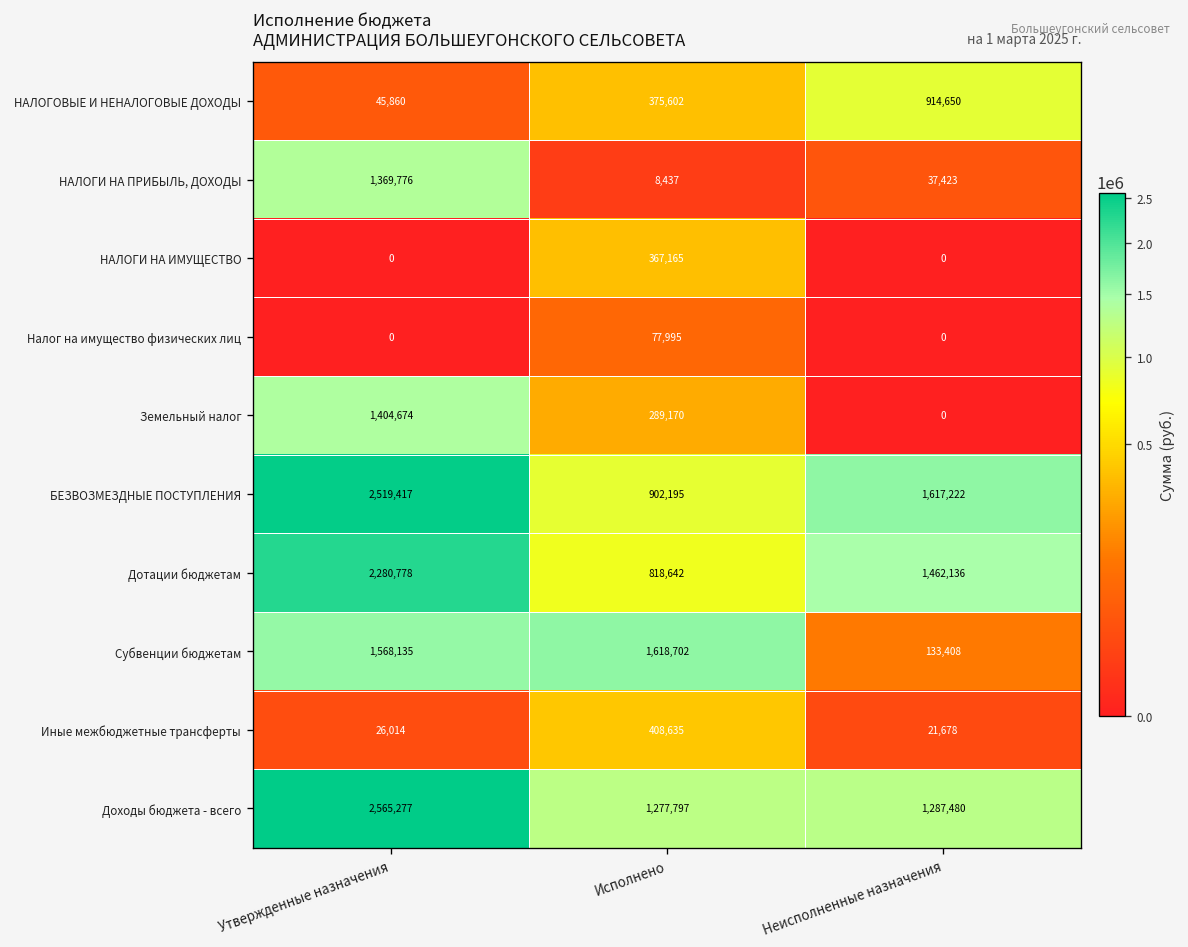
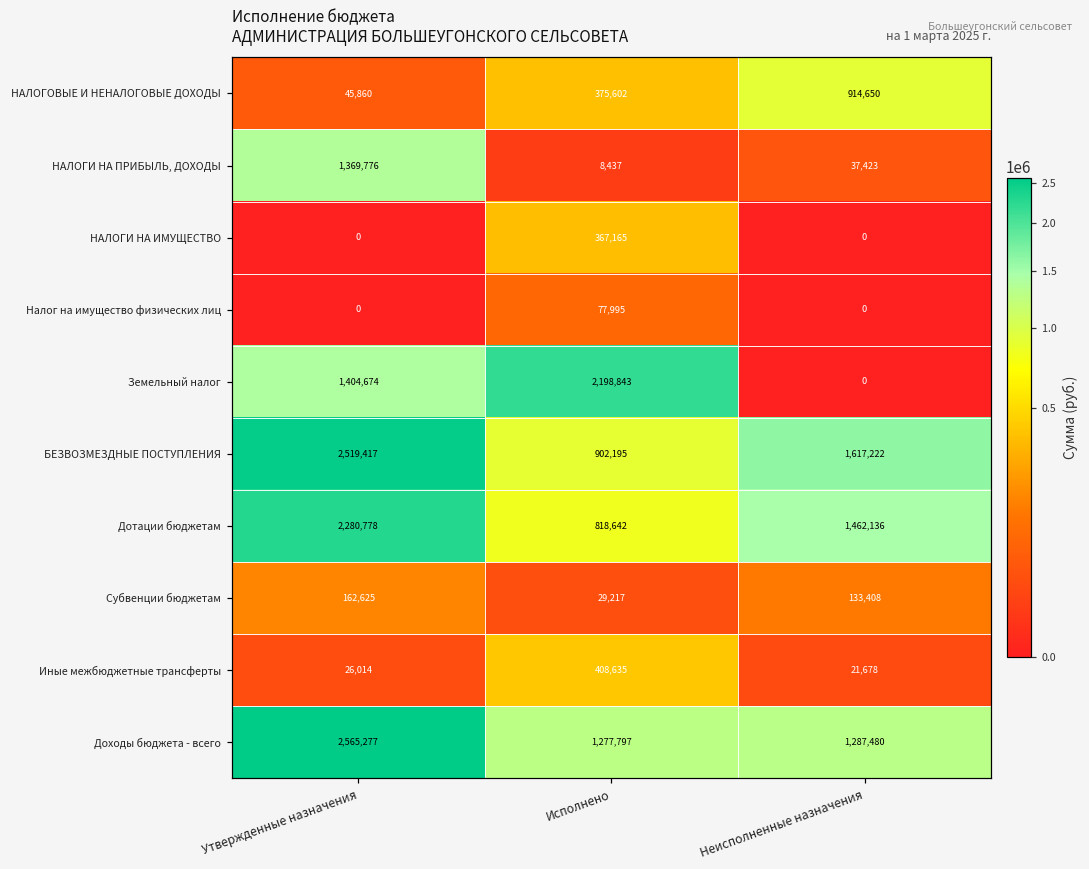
Земельный налог, Исполнено: 289,170 -> 2,198,843
Субвенции бюджетам, Утвержденные назначения: 1,568,135 -> 162,625
Субвенции бюджетам, Исполнено: 1,618,702 -> 29,217
